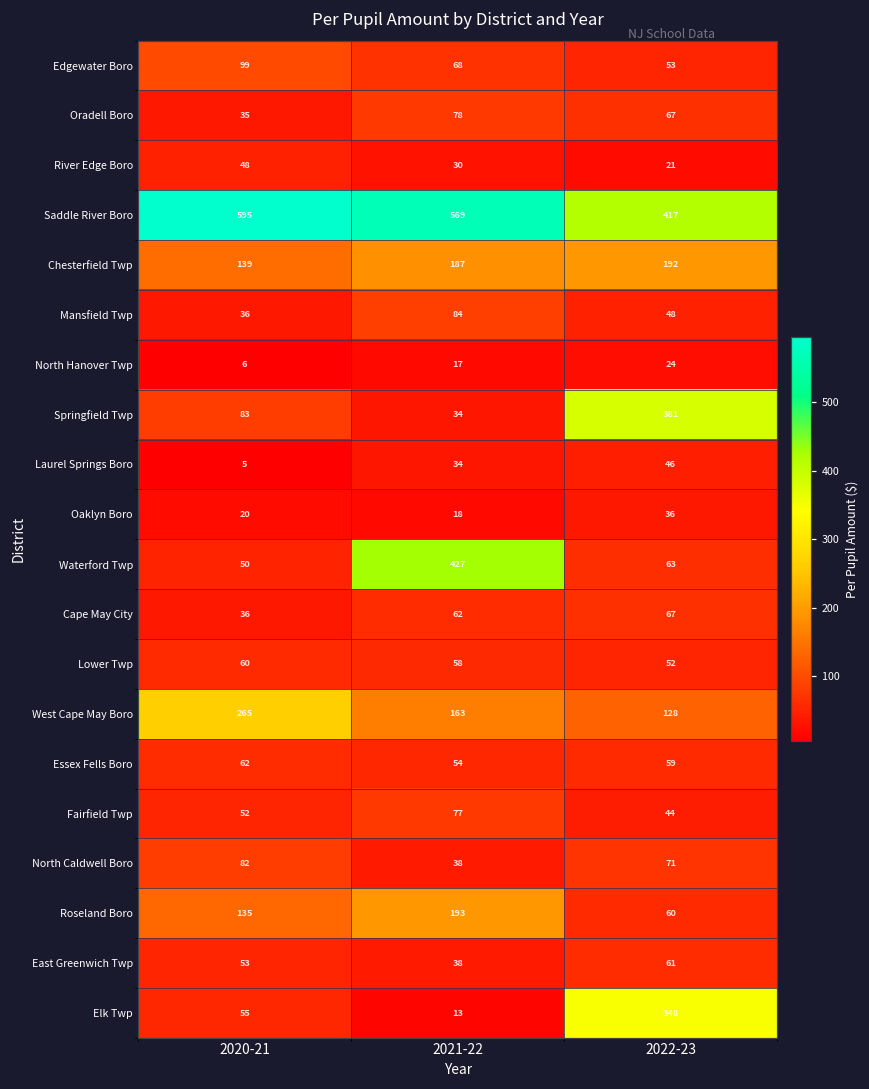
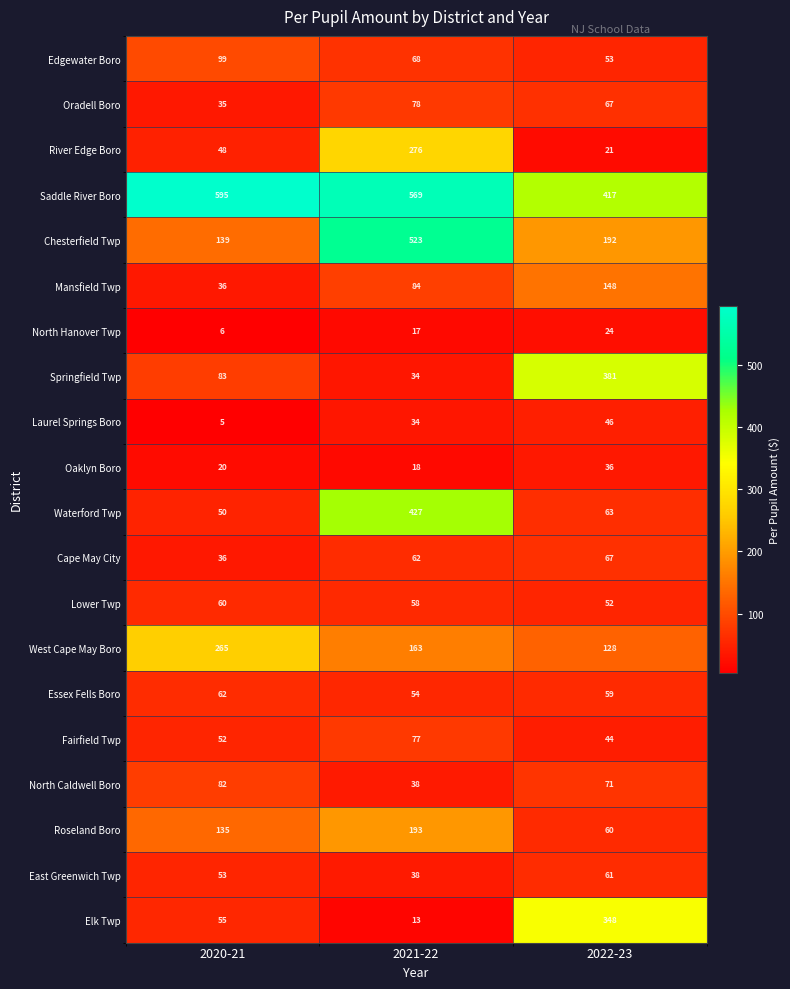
River Edge Boro, 2021-22: 30 -> 276
Chesterfield Twp, 2021-22: 187 -> 523
Mansfield Twp, 2022-23: 48 -> 148
